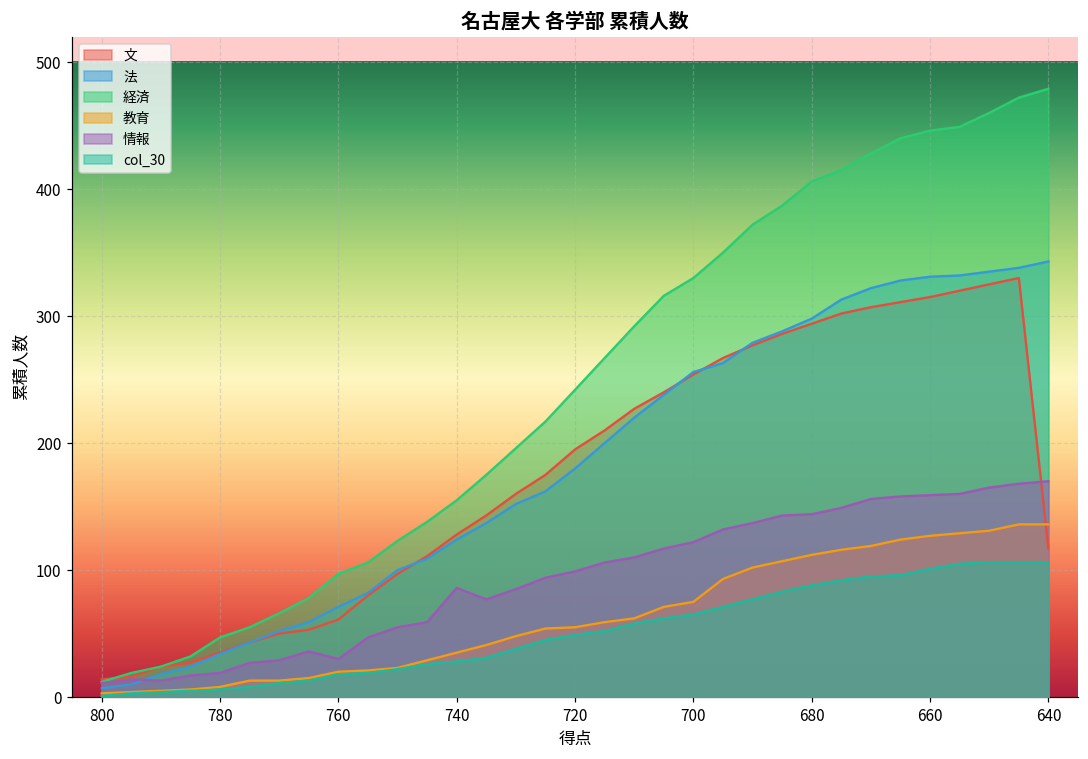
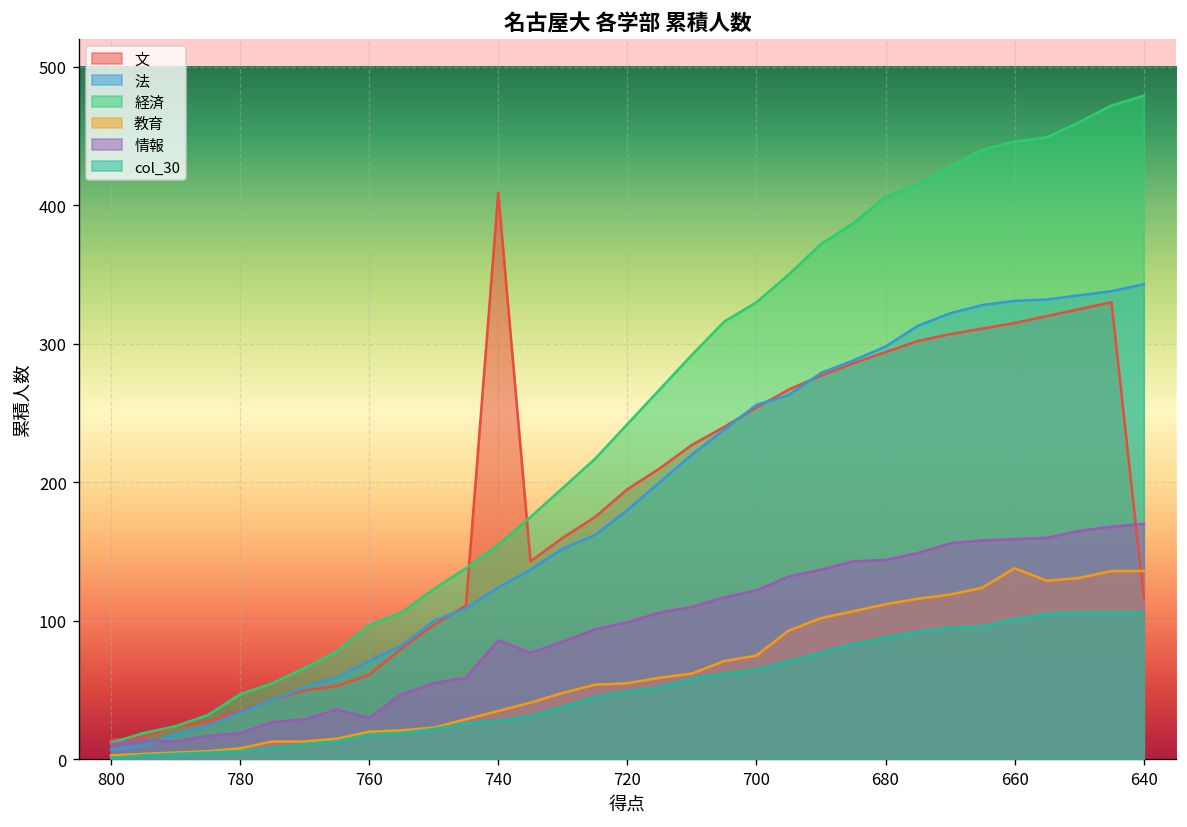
文, 740: 128 -> 409
教育, 660: 127 -> 138
